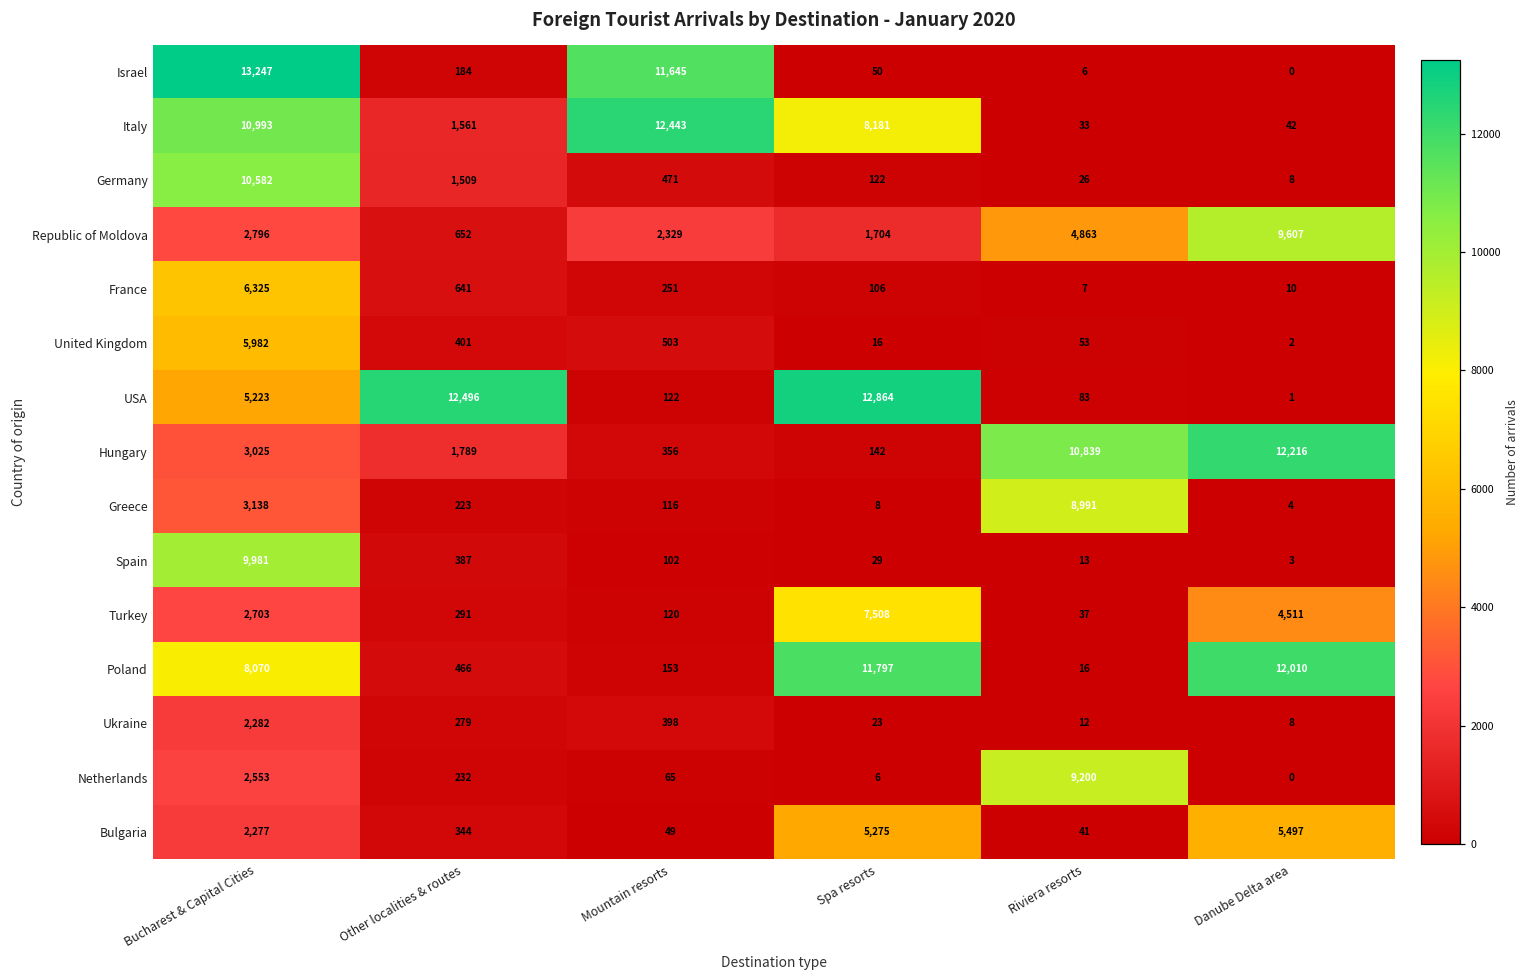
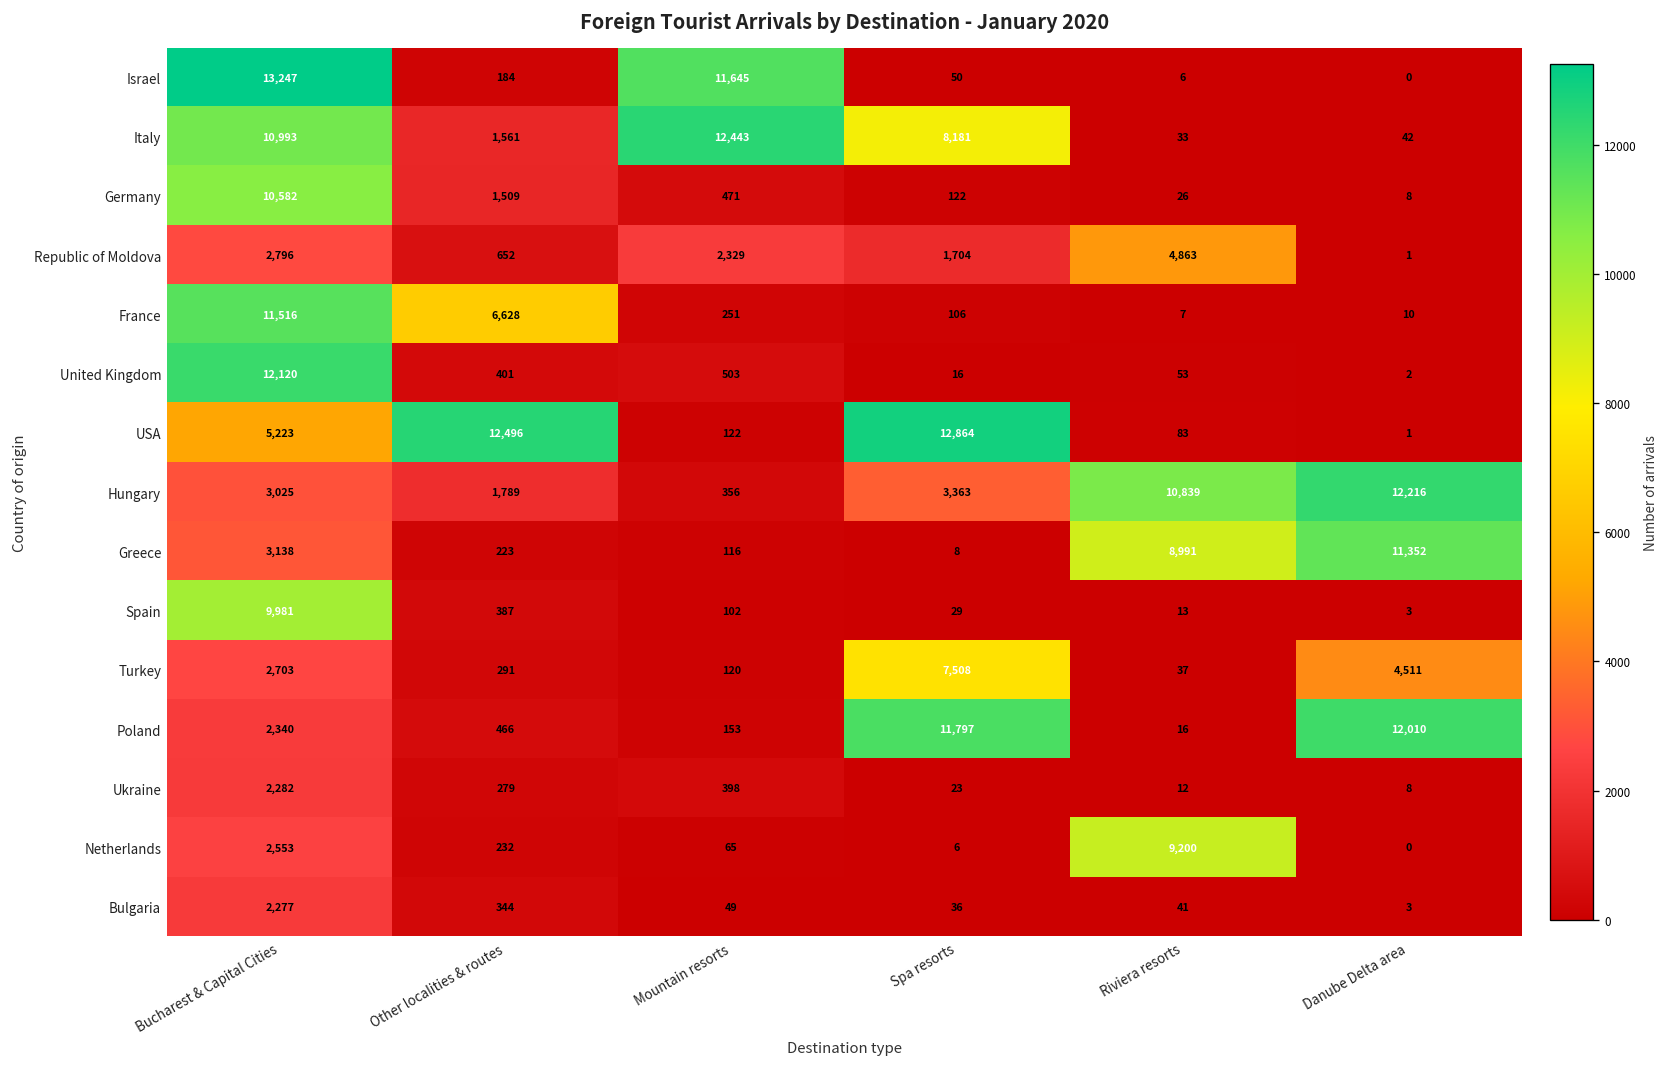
Republic of Moldova, Danube Delta area: 9,607 -> 1
France, Bucharest & Capital Cities: 6,325 -> 11,516
France, Other localities & routes: 641 -> 6,628
United Kingdom, Bucharest & Capital Cities: 5,982 -> 12,120
Hungary, Spa resorts: 142 -> 3,363
Greece, Danube Delta area: 4 -> 11,352
Poland, Bucharest & Capital Cities: 8,070 -> 2,340
Bulgaria, Spa resorts: 5,275 -> 36
Bulgaria, Danube Delta area: 5,497 -> 3
